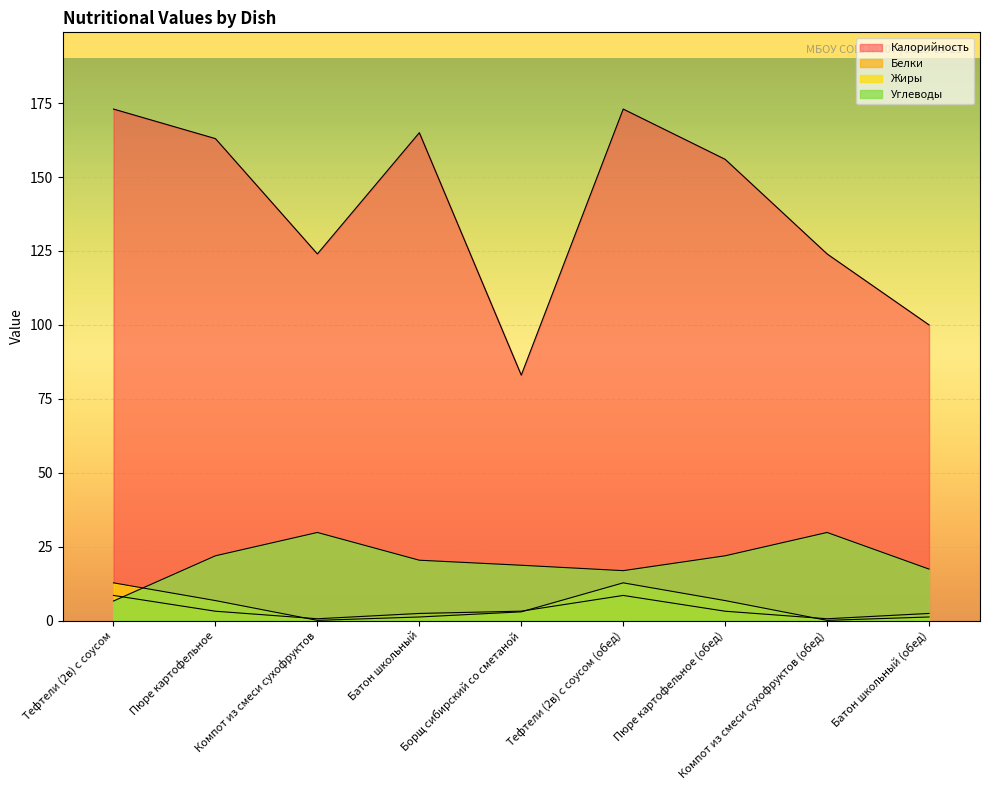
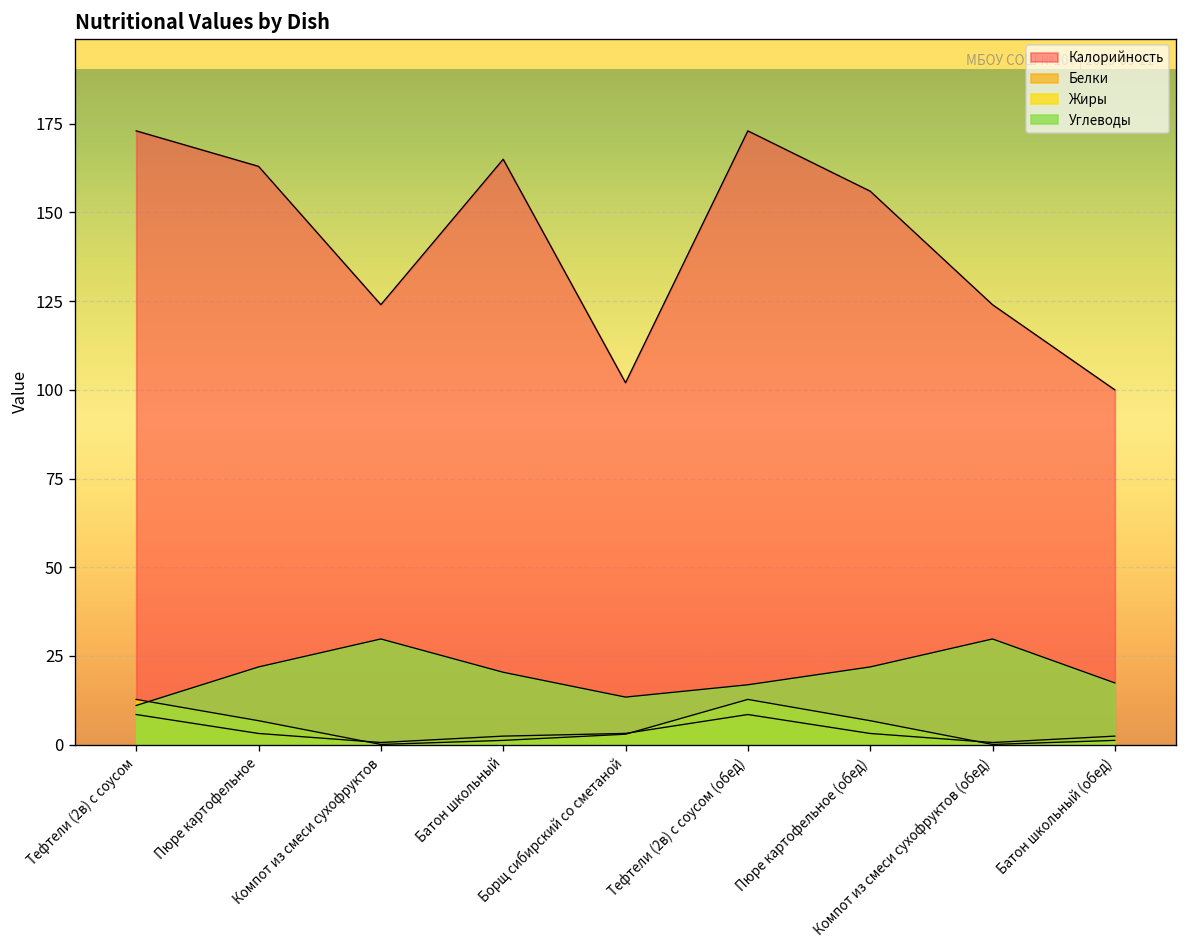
Углеводы, Тефтели (2в) с соусом: 7 -> 11
Калорийность, Борщ сибирский со сметаной: 83 -> 102
Углеводы, Борщ сибирский со сметаной: 19 -> 13
